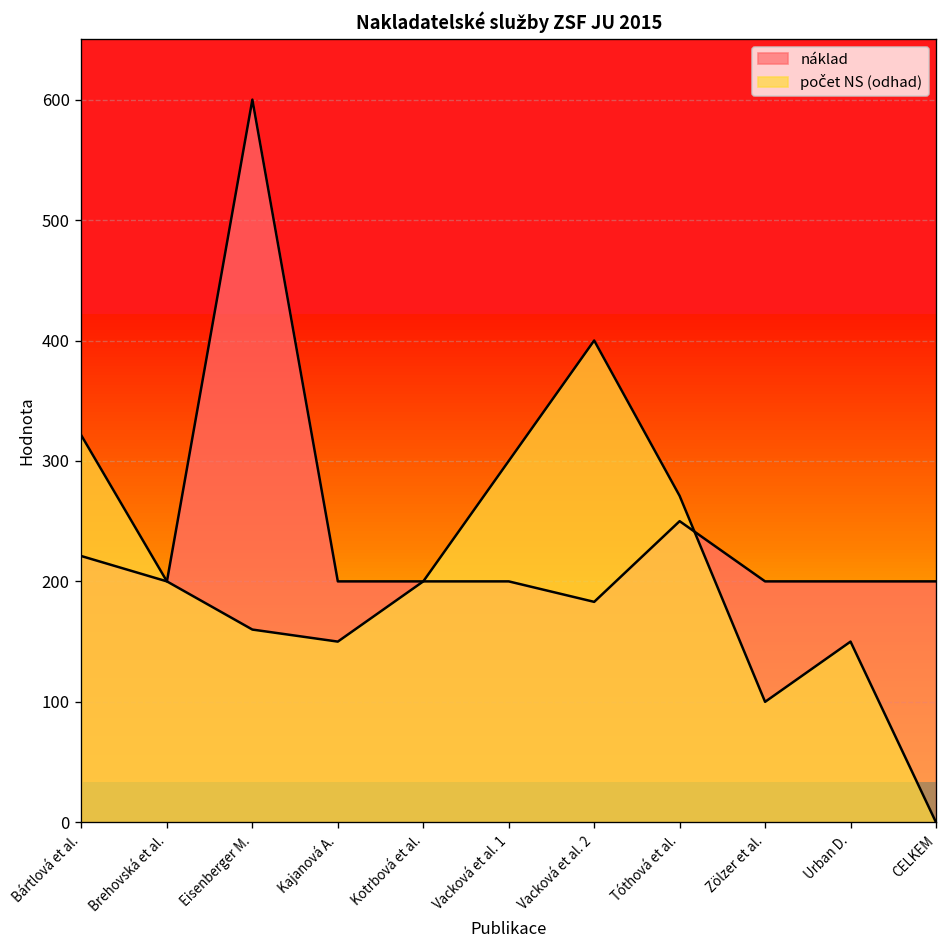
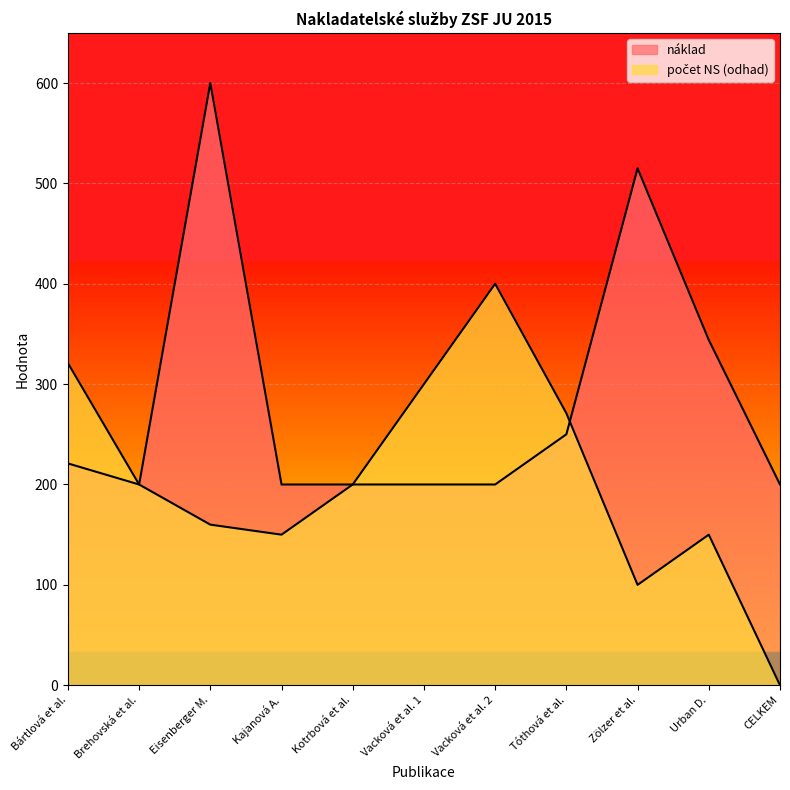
náklad, Vacková et al. 2: 183 -> 200
náklad, Zölzer et al.: 200 -> 515
náklad, Urban D.: 200 -> 344
